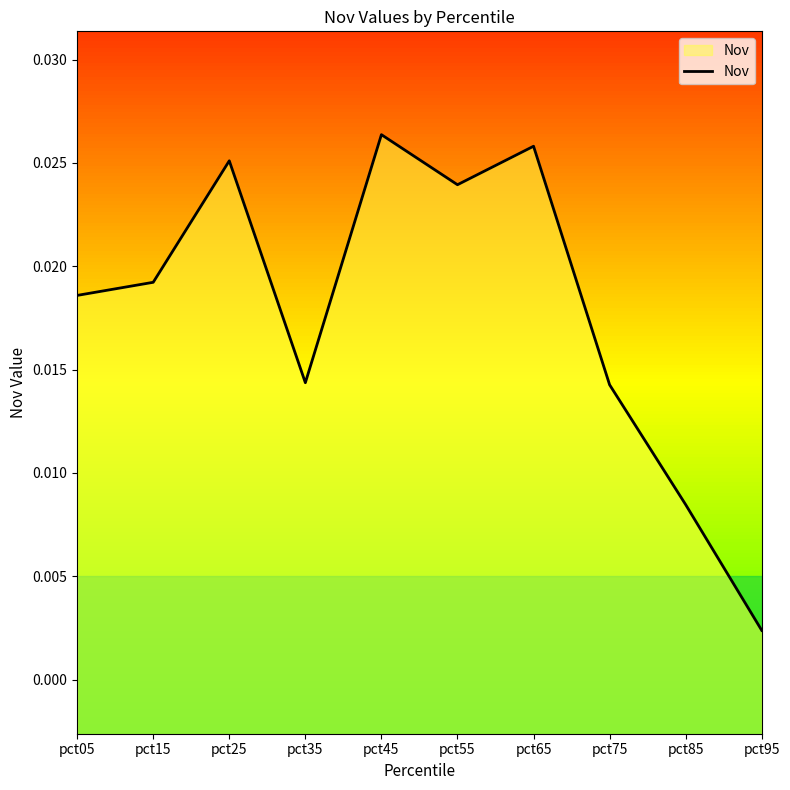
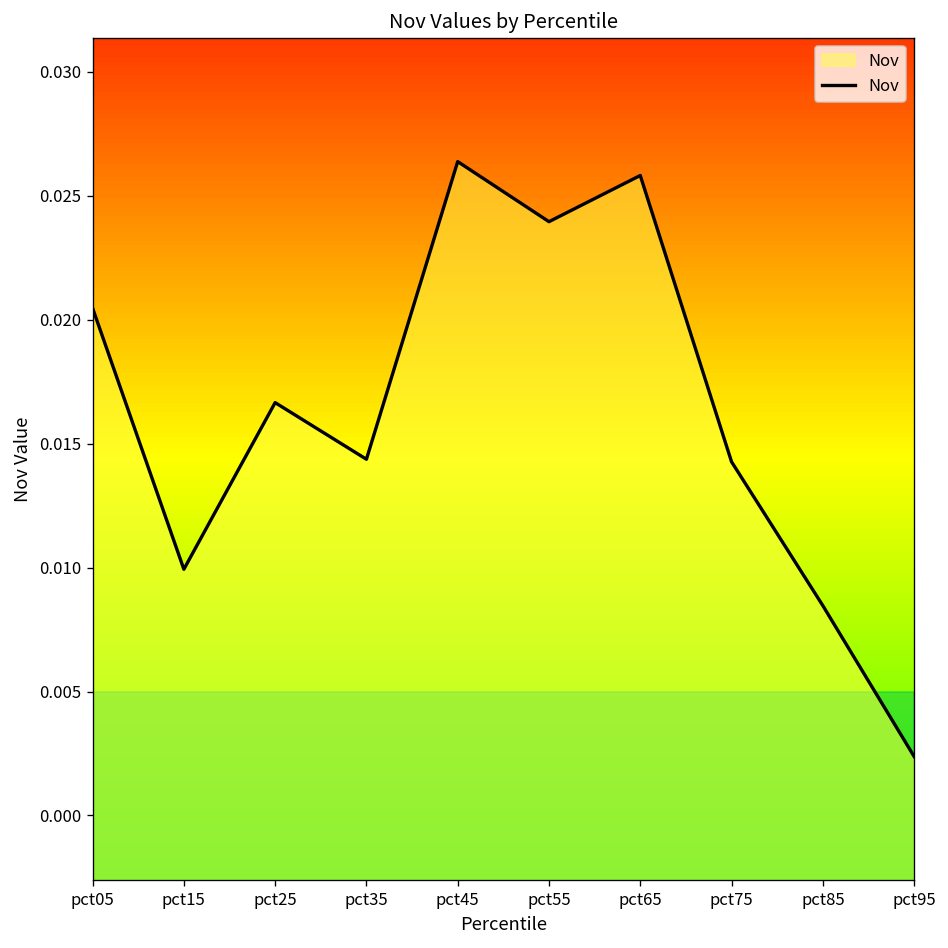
pct05: 0.0186 -> 0.0205
pct15: 0.0192 -> 0.0099
pct25: 0.0251 -> 0.0166
